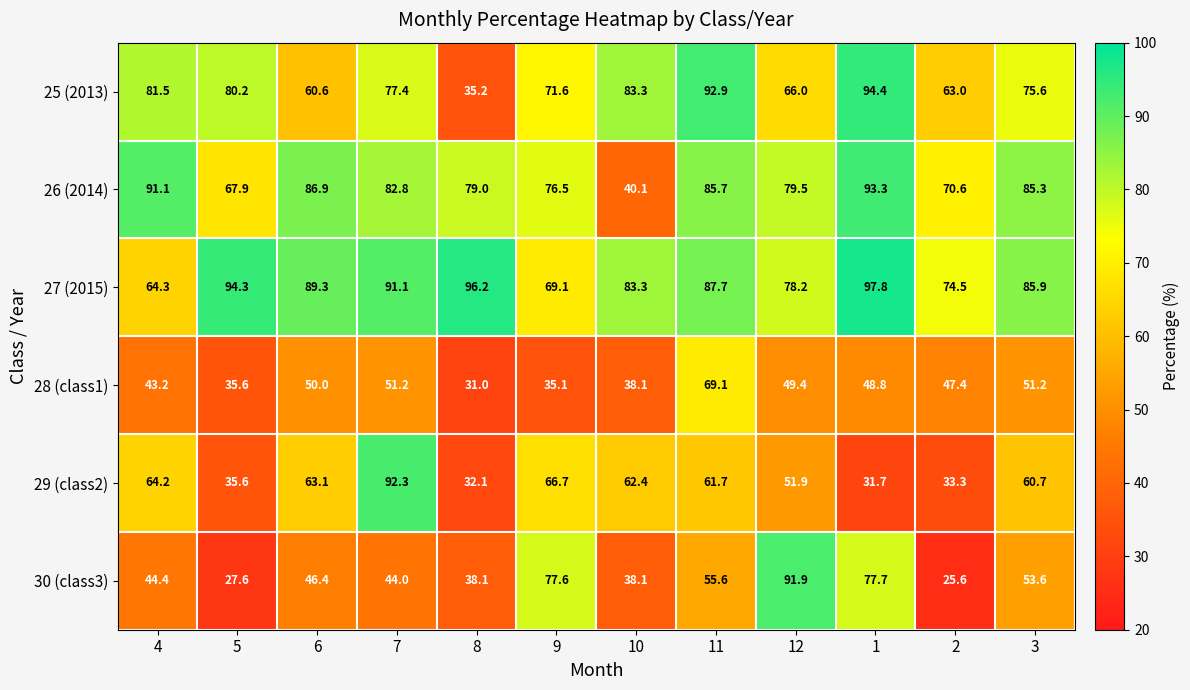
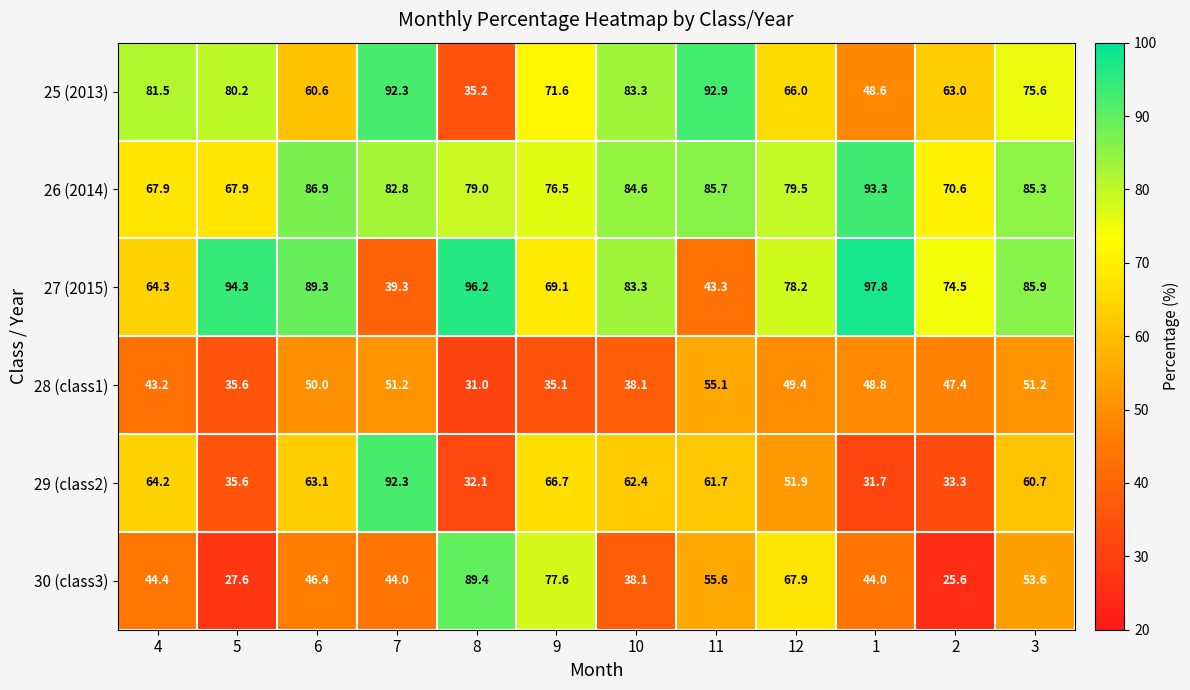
25 (2013), 7: 77.4 -> 92.3
25 (2013), 1: 94.4 -> 48.6
26 (2014), 4: 91.1 -> 67.9
26 (2014), 10: 40.1 -> 84.6
27 (2015), 7: 91.1 -> 39.3
27 (2015), 11: 87.7 -> 43.3
28 (class1), 11: 69.1 -> 55.1
30 (class3), 8: 38.1 -> 89.4
30 (class3), 12: 91.9 -> 67.9
30 (class3), 1: 77.7 -> 44.0
